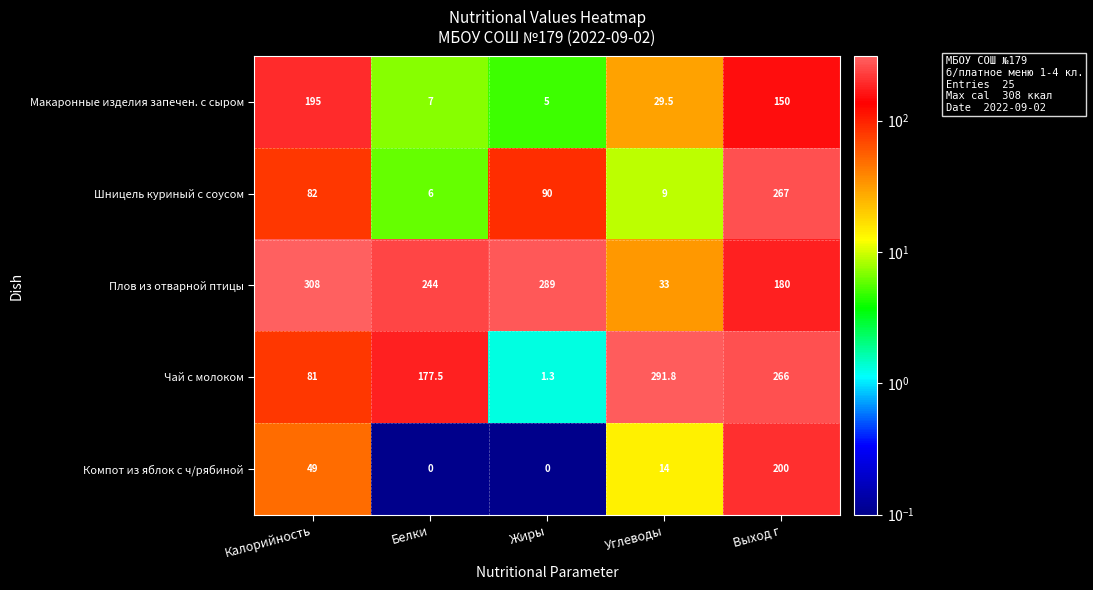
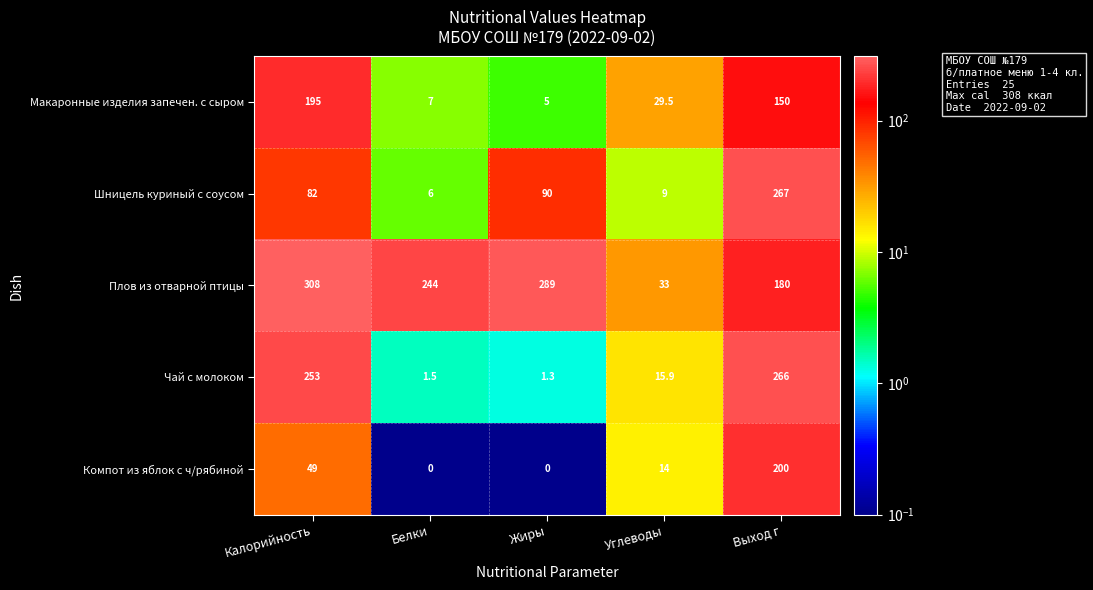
Чай с молоком, Калорийность: 81 -> 253
Чай с молоком, Белки: 177.5 -> 1.5
Чай с молоком, Углеводы: 291.8 -> 15.9
